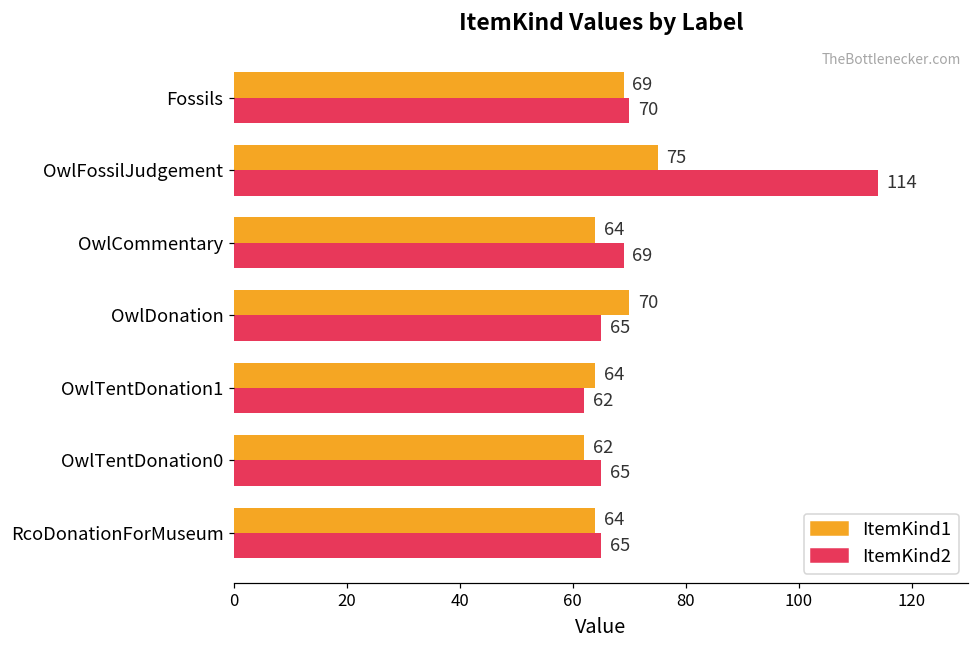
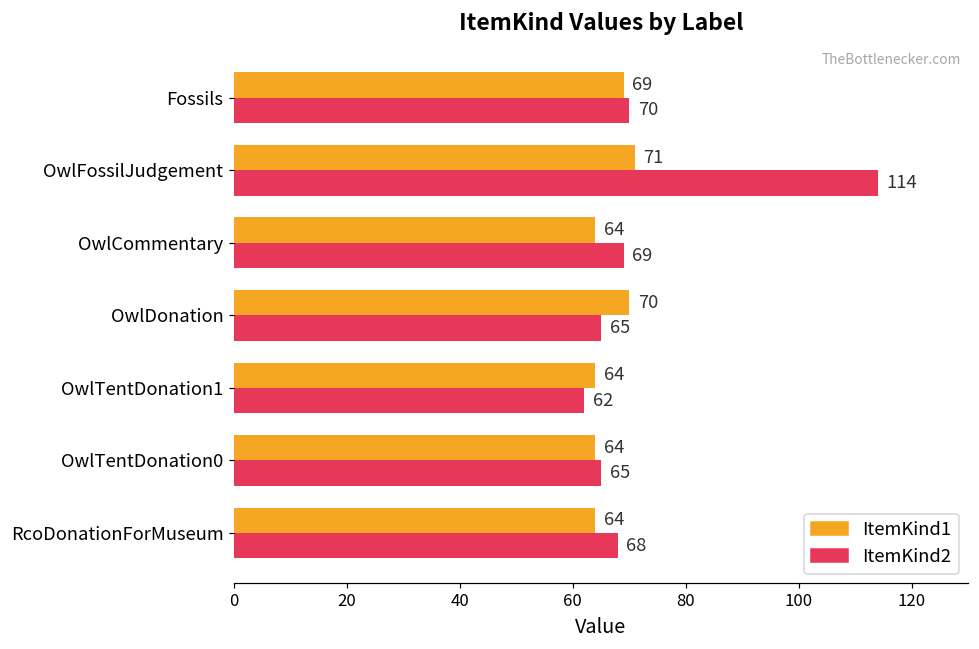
ItemKind1, OwlFossilJudgement: 75 -> 71
ItemKind1, OwlTentDonation0: 62 -> 64
ItemKind2, RcoDonationForMuseum: 65 -> 68
